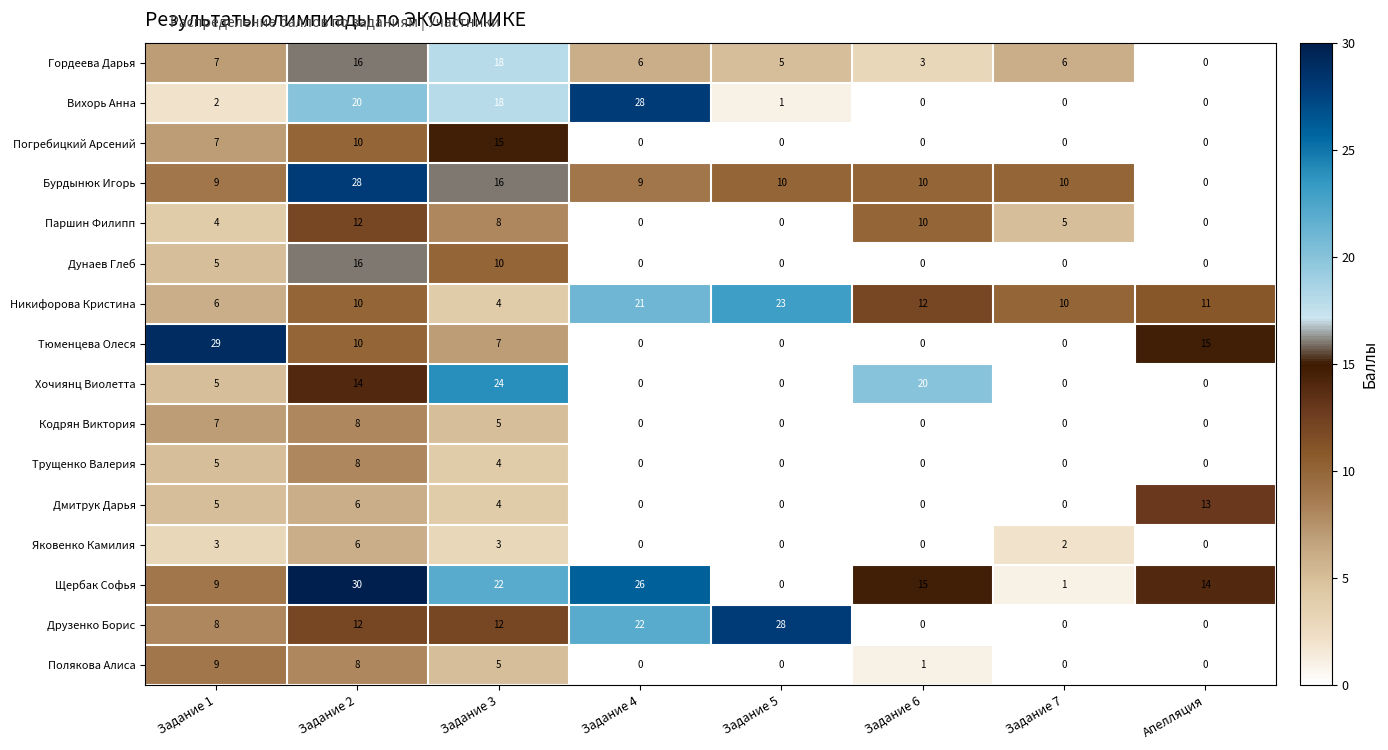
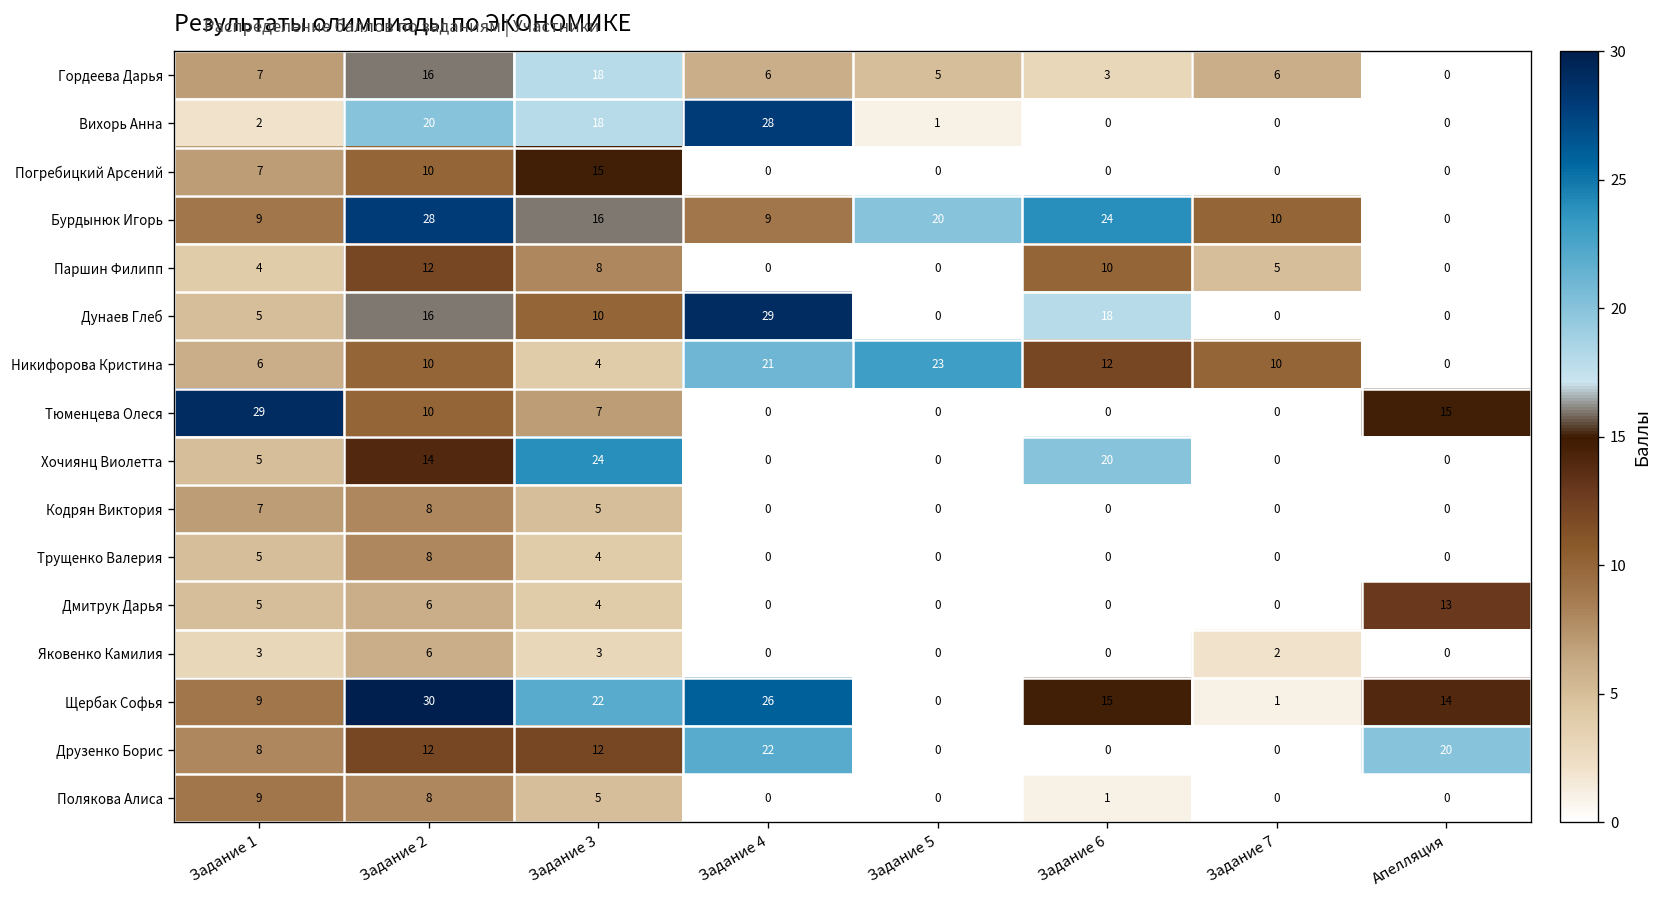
Бурдынюк Игорь, Задание 5: 10 -> 20
Бурдынюк Игорь, Задание 6: 10 -> 24
Дунаев Глеб, Задание 4: 0 -> 29
Дунаев Глеб, Задание 6: 0 -> 18
Никифорова Кристина, Апелляция: 11 -> 0
Друзенко Борис, Задание 5: 28 -> 0
Друзенко Борис, Апелляция: 0 -> 20
